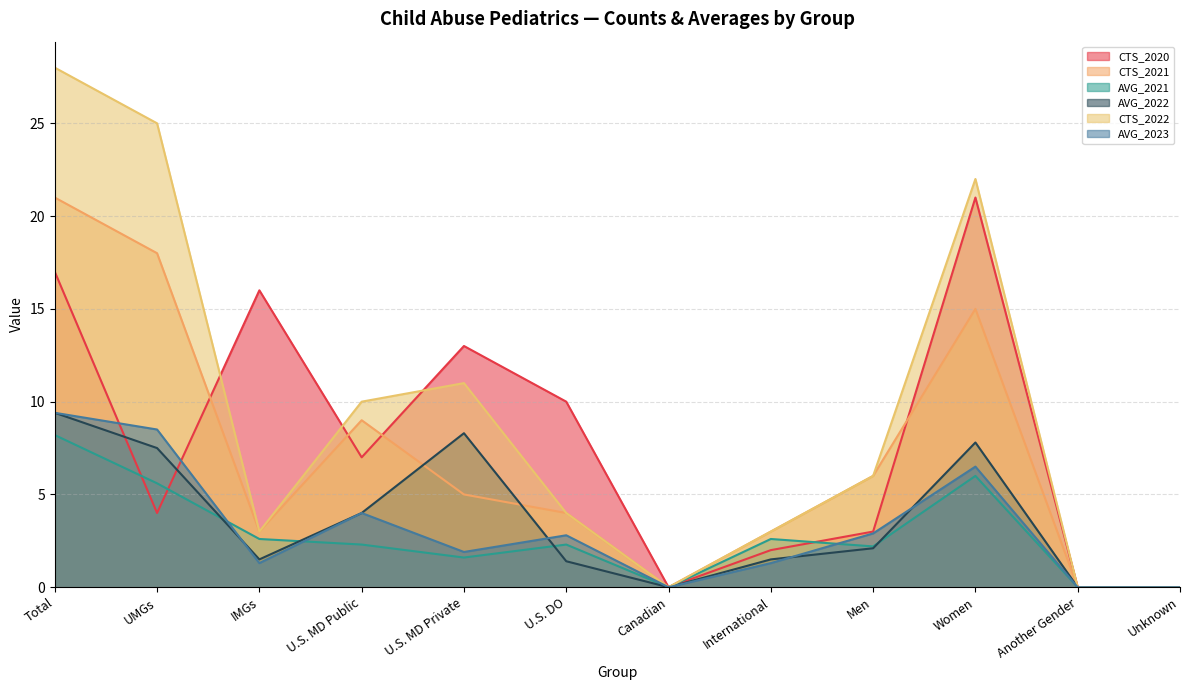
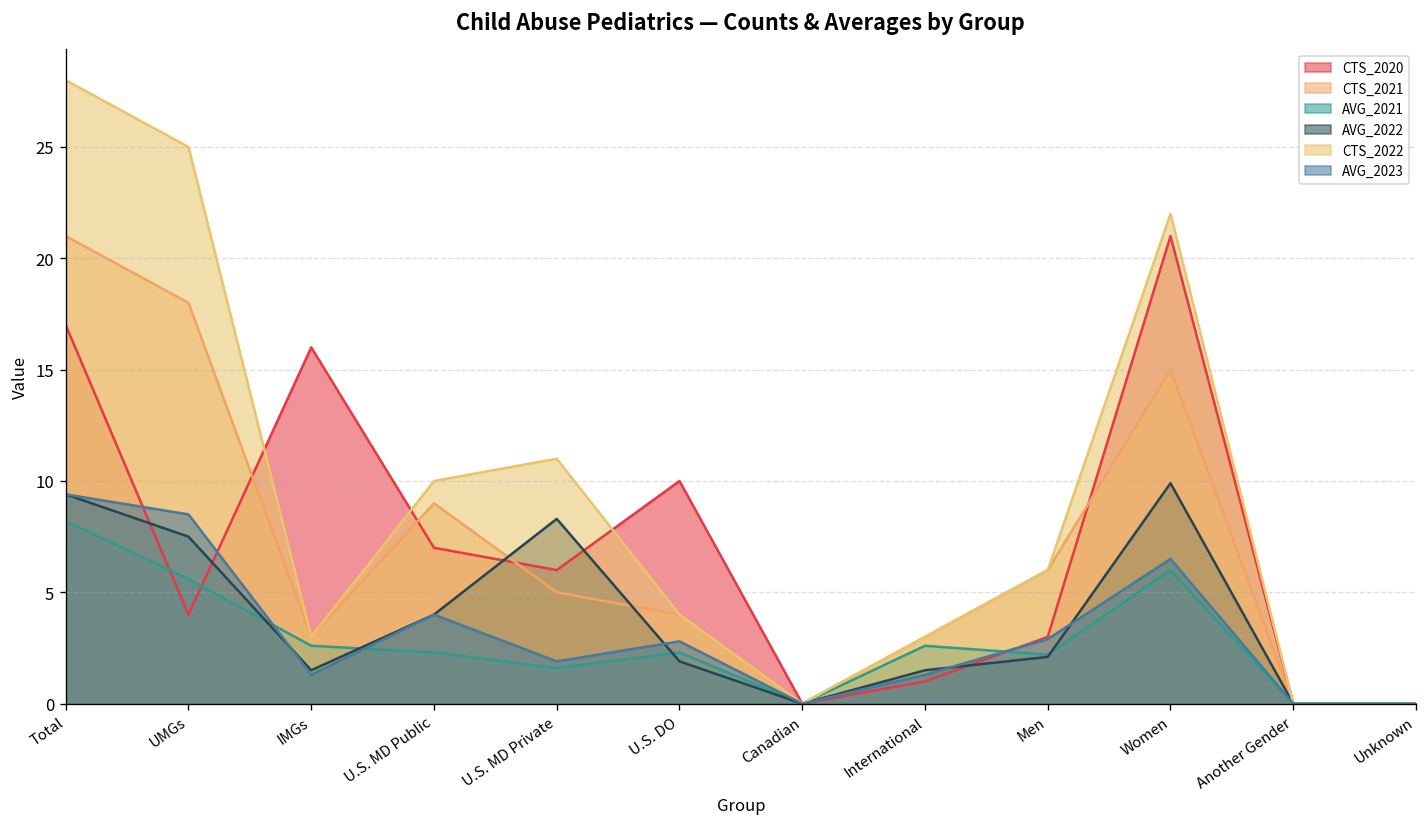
CTS_2020, U.S. MD Private: 13 -> 6
AVG_2022, U.S. DO: 1.4 -> 1.9
CTS_2020, International: 2 -> 1
AVG_2022, Women: 7.8 -> 9.9
